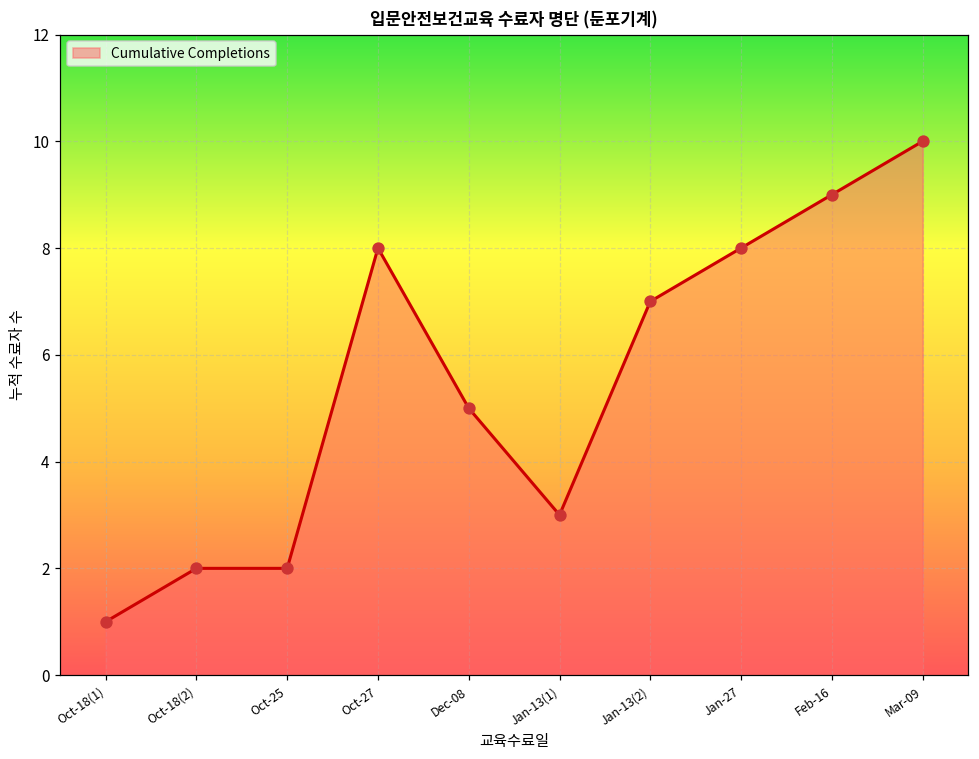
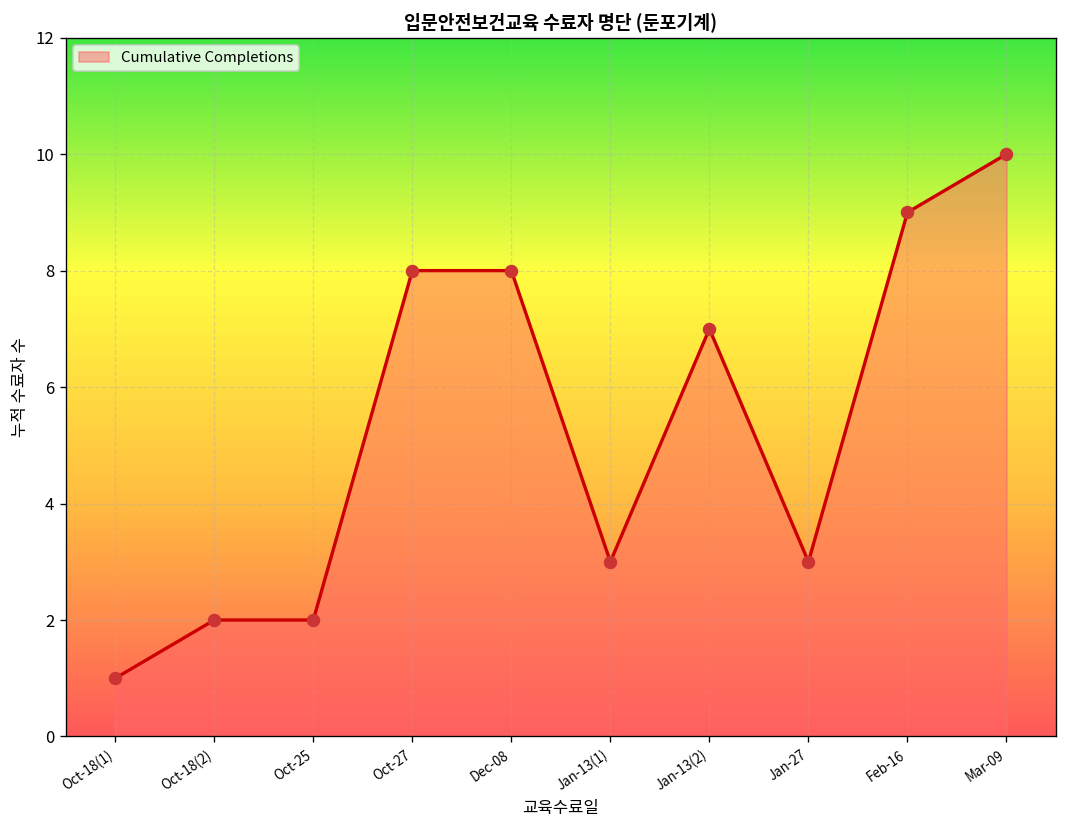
Dec-08: 5 -> 8
Jan-27: 8 -> 3
